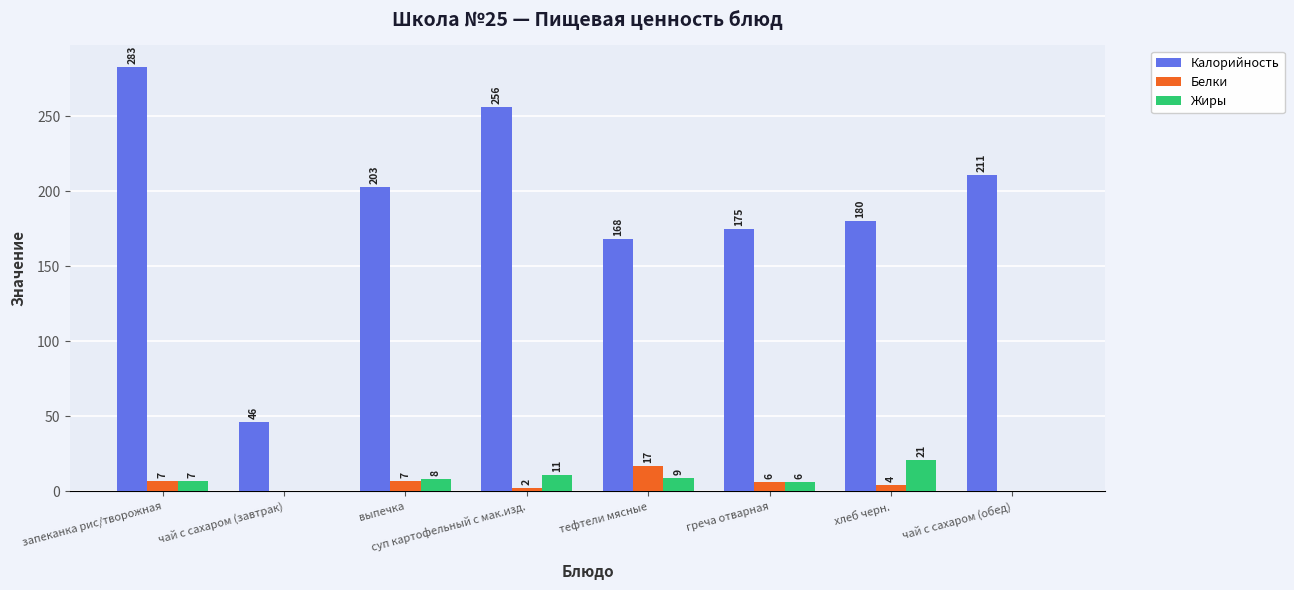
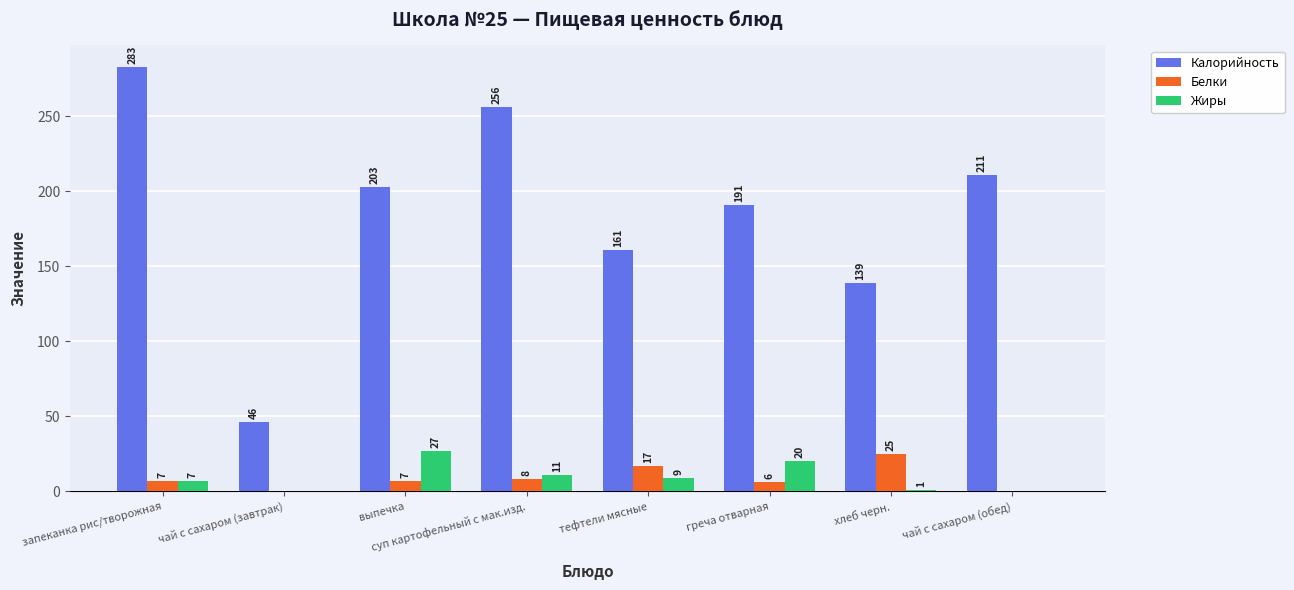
Жиры, выпечка: 8 -> 27
Белки, суп картофельный с мак.изд.: 2 -> 8
Калорийность, тефтели мясные: 168 -> 161
Калорийность, греча отварная: 175 -> 191
Жиры, греча отварная: 6 -> 20
Калорийность, хлеб черн.: 180 -> 139
Белки, хлеб черн.: 4 -> 25
Жиры, хлеб черн.: 21 -> 1
